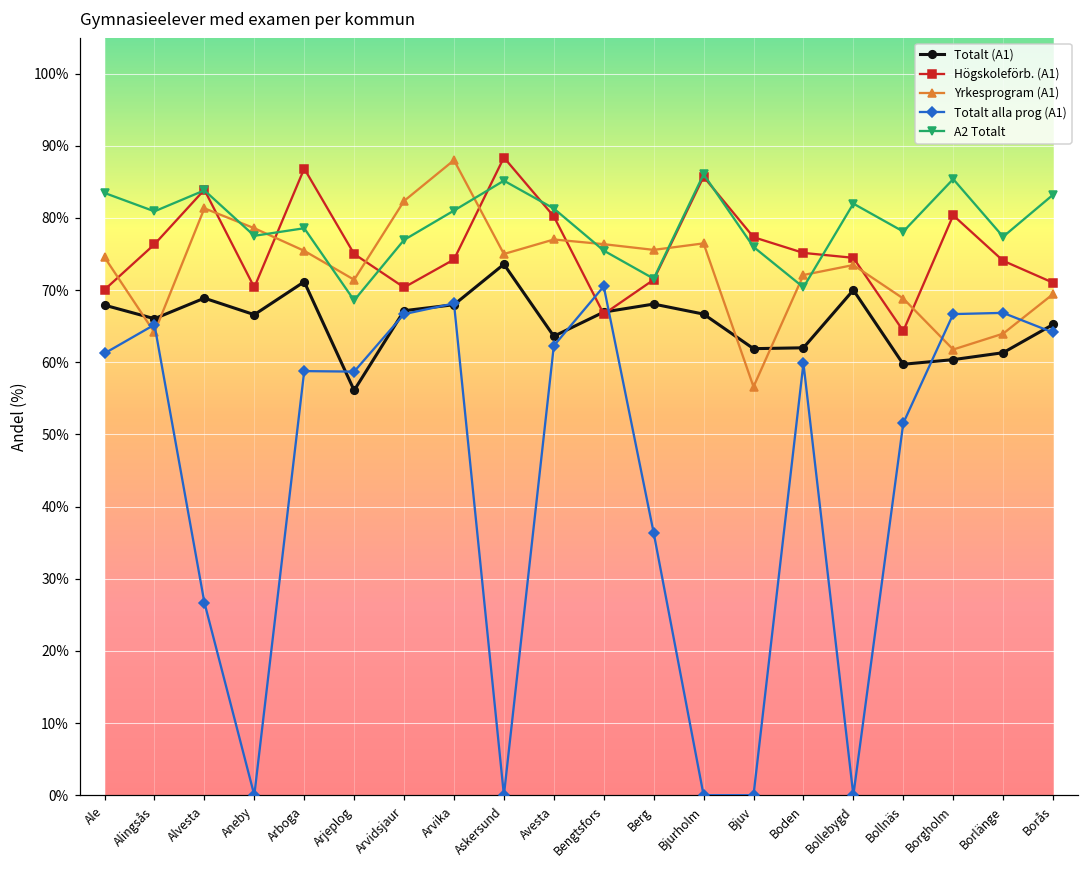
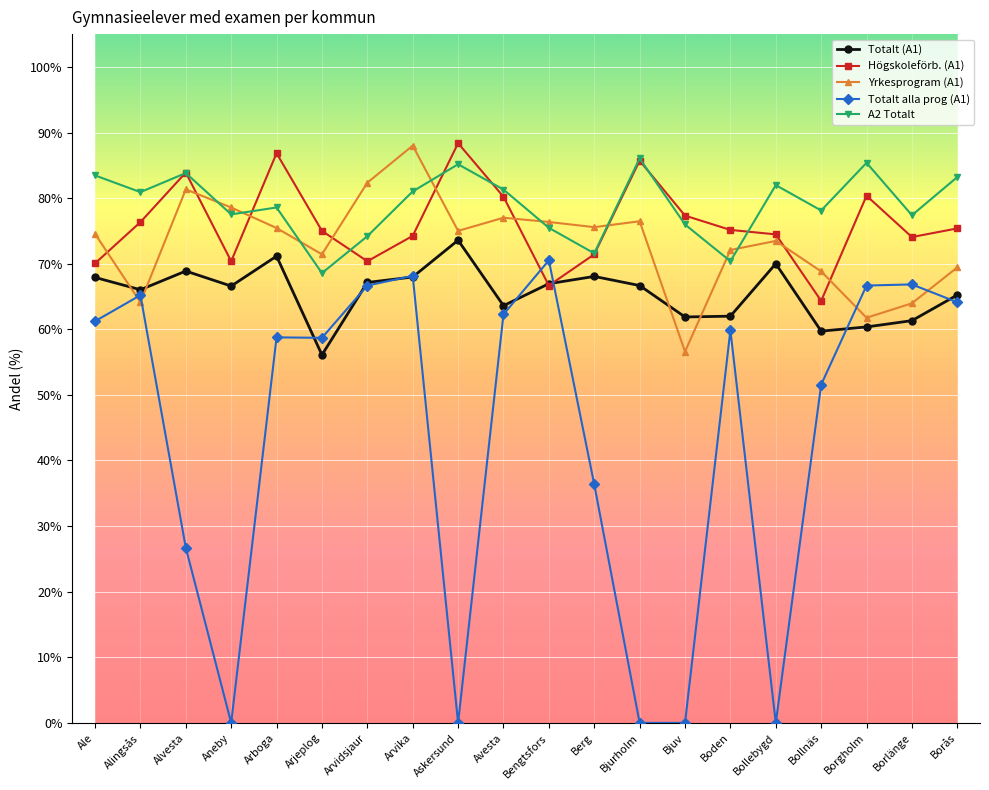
A2 Totalt, Arvidsjaur: 77% -> 74%
Högskoleförb. (A1), Borås: 71% -> 75%
